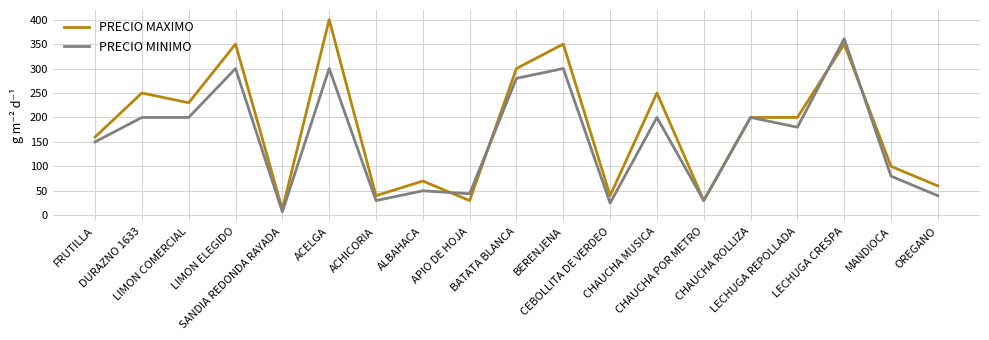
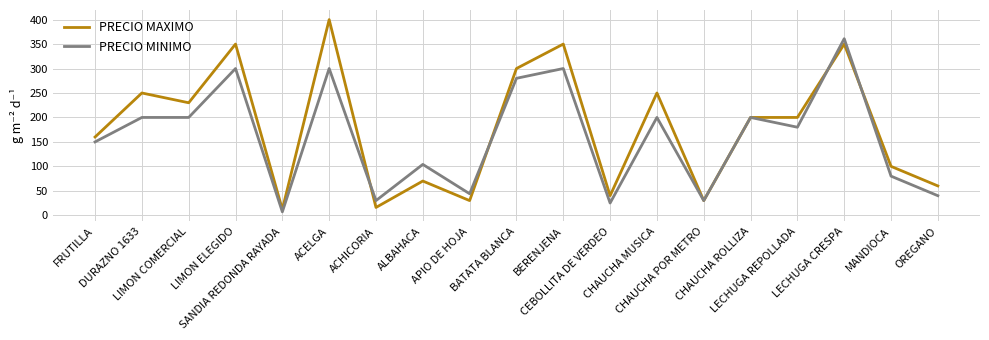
PRECIO MAXIMO, ACHICORIA: 40 -> 20
PRECIO MINIMO, ALBAHACA: 50 -> 100
